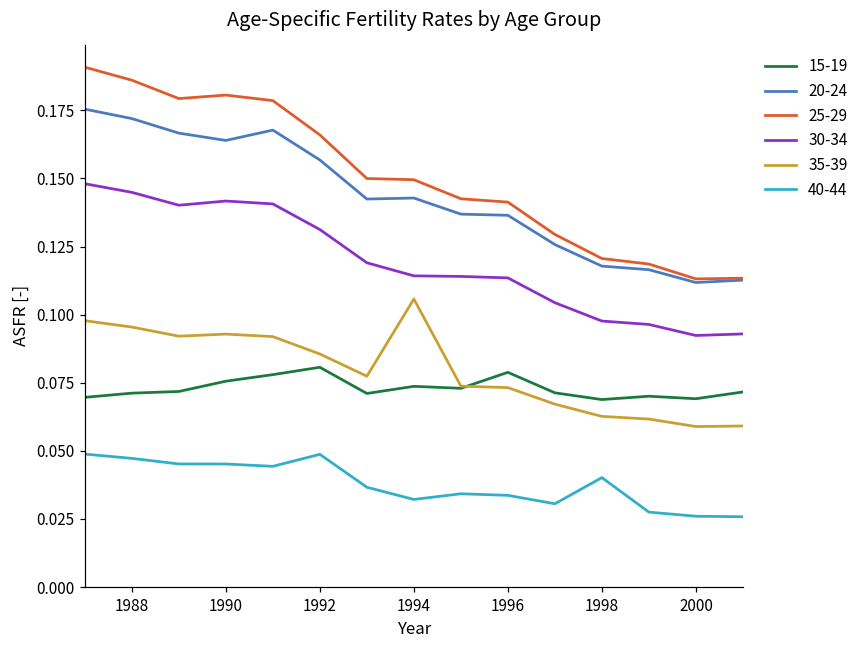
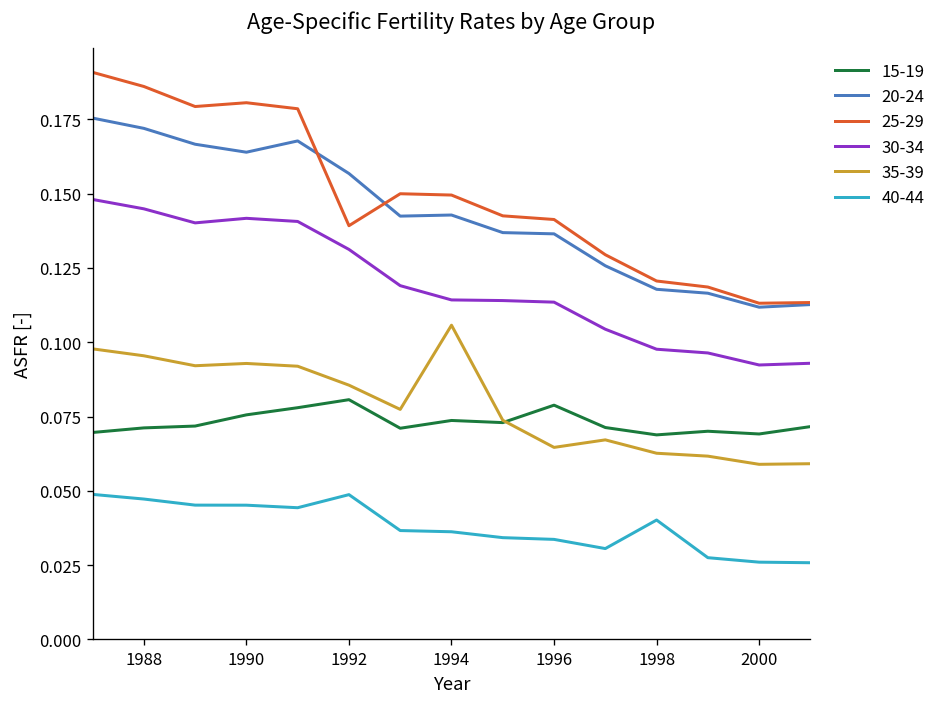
25-29, 1992: 0.166 -> 0.139
40-44, 1994: 0.032 -> 0.036
35-39, 1996: 0.073 -> 0.065
